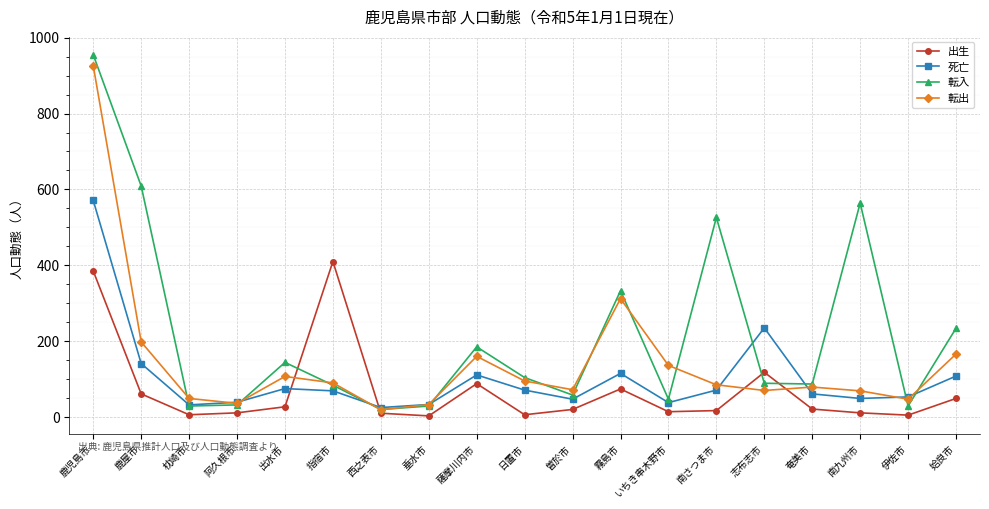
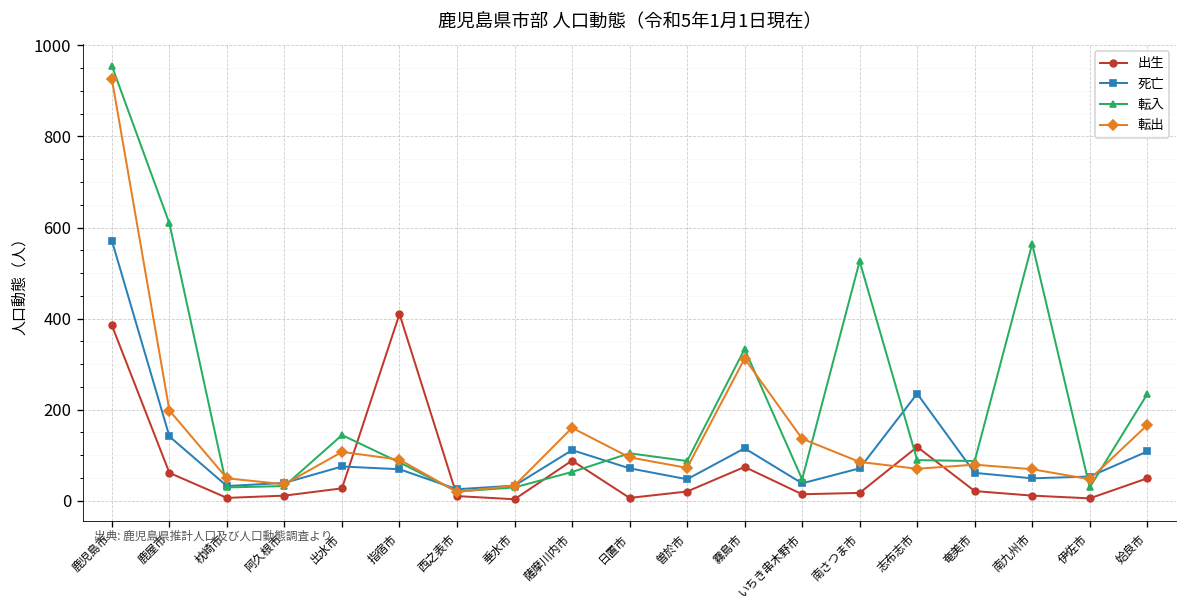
転入, 薩摩川内市: 190 -> 60
転入, 曽於市: 60 -> 90
